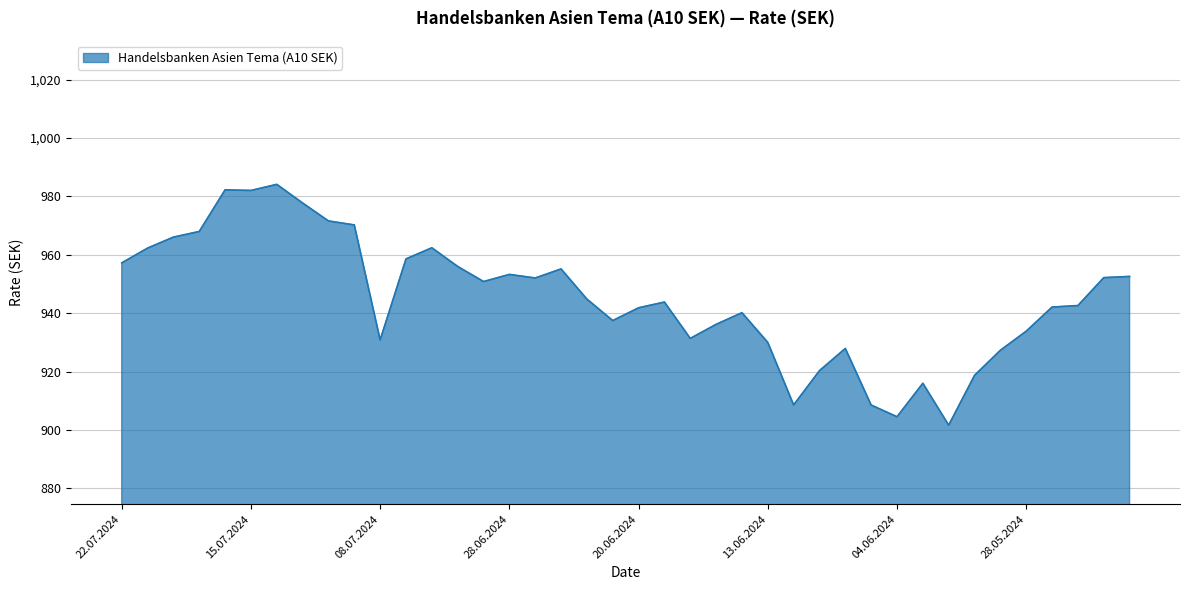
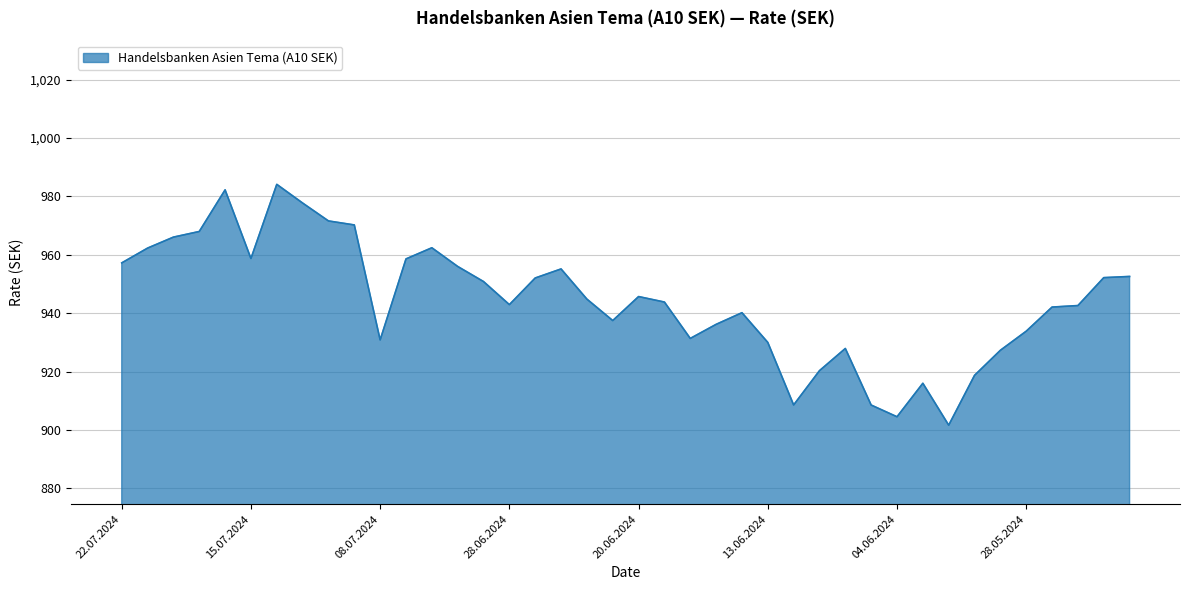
15.07.2024: 982 -> 959
28.06.2024: 953 -> 943
20.06.2024: 942 -> 946
